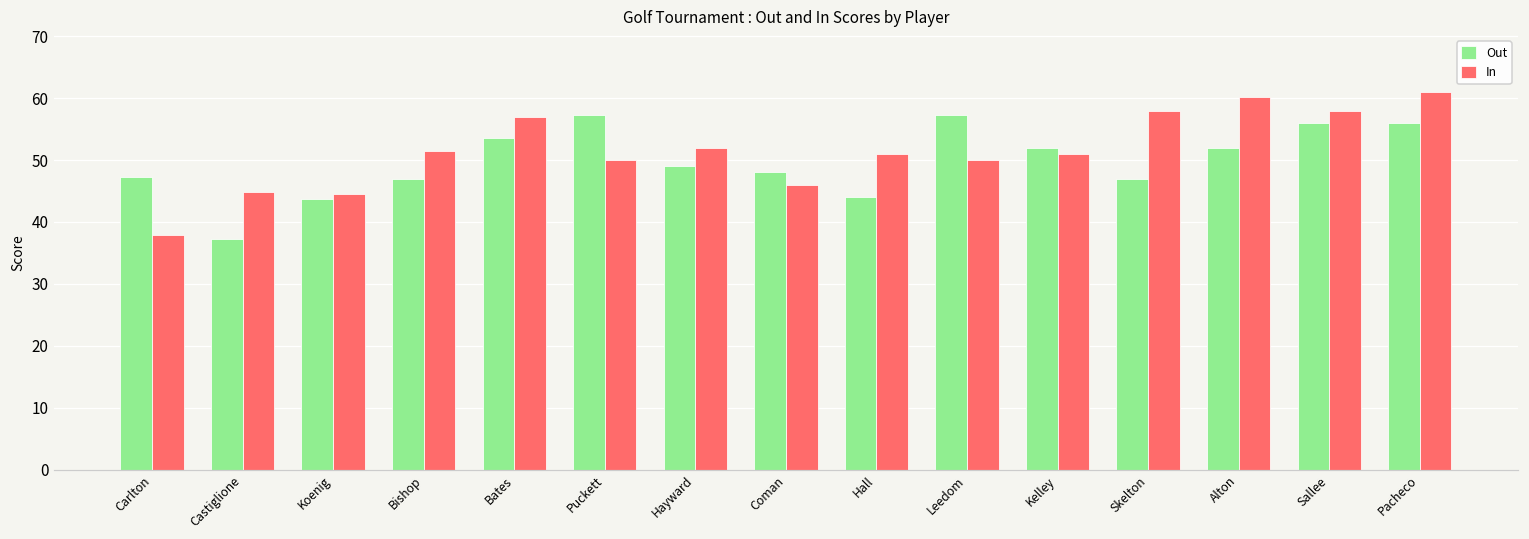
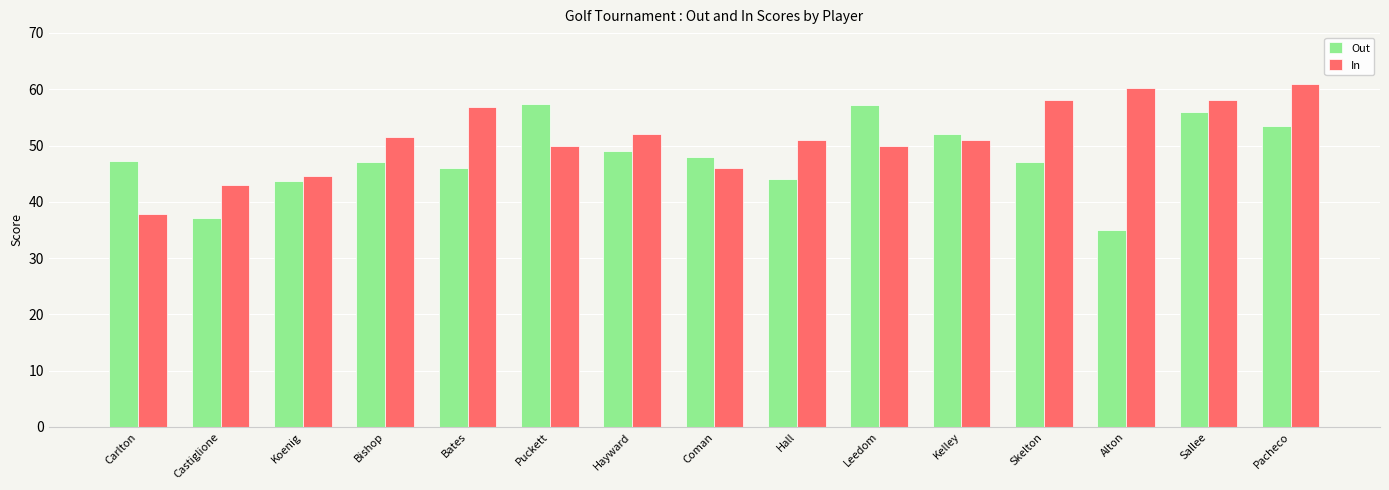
In, Castiglione: 45 -> 43
Out, Bates: 54 -> 46
Out, Alton: 52 -> 35
Out, Pacheco: 56 -> 53
